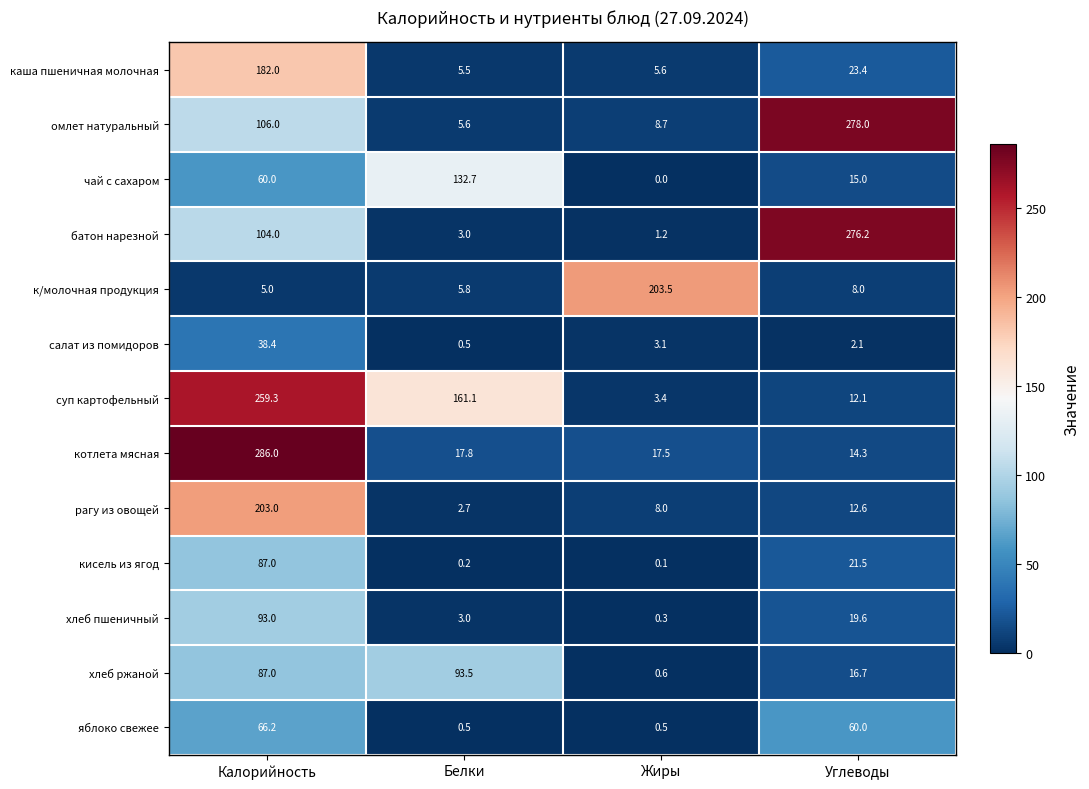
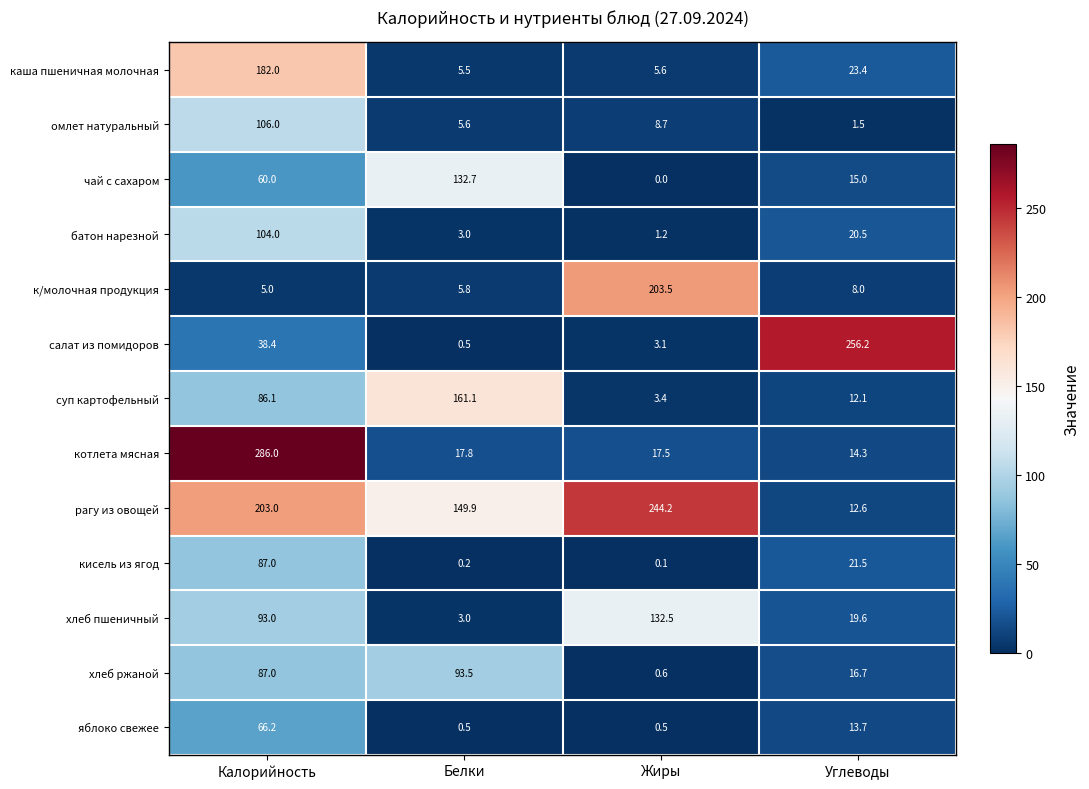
омлет натуральный, Углеводы: 278.0 -> 1.5
батон нарезной, Углеводы: 276.2 -> 20.5
салат из помидоров, Углеводы: 2.1 -> 256.2
суп картофельный, Калорийность: 259.3 -> 86.1
рагу из овощей, Белки: 2.7 -> 149.9
рагу из овощей, Жиры: 8.0 -> 244.2
хлеб пшеничный, Жиры: 0.3 -> 132.5
яблоко свежее, Углеводы: 60.0 -> 13.7
